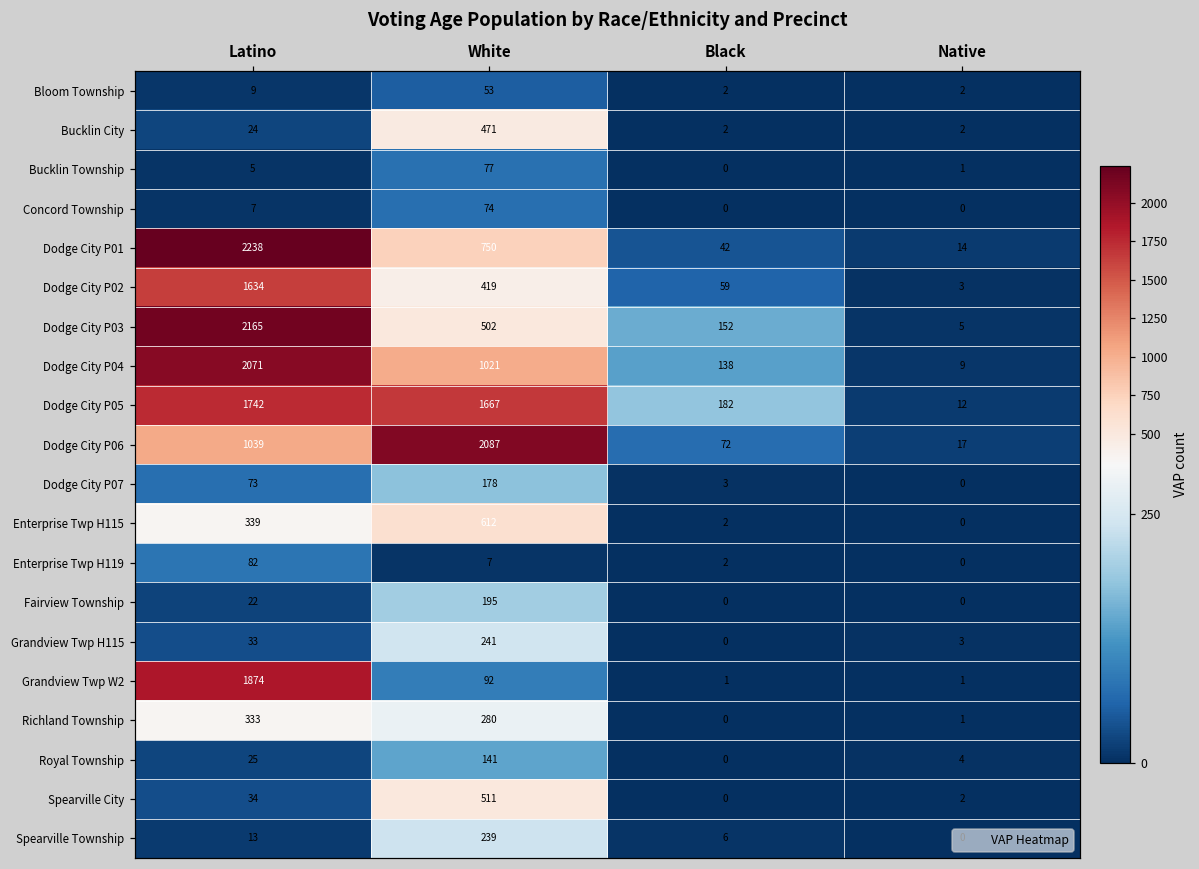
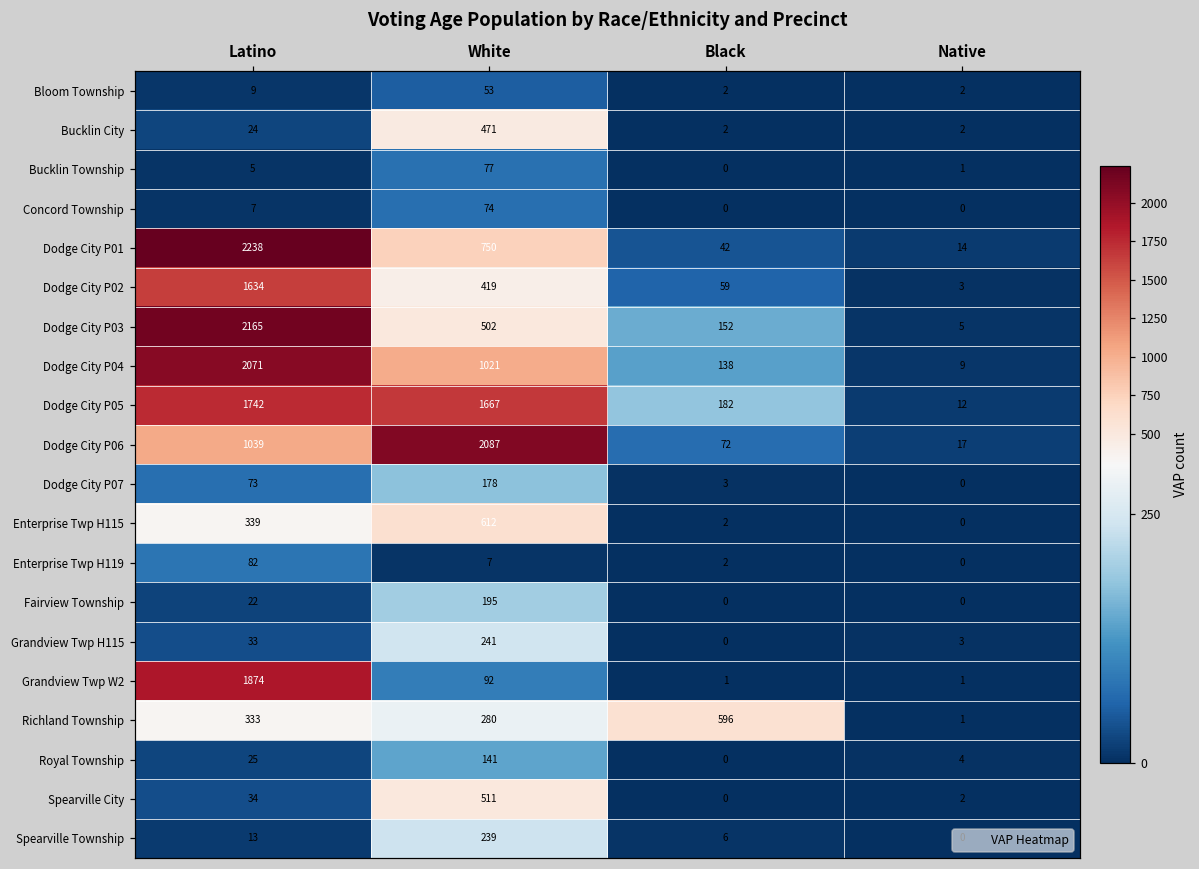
Richland Township, Black: 0 -> 596
